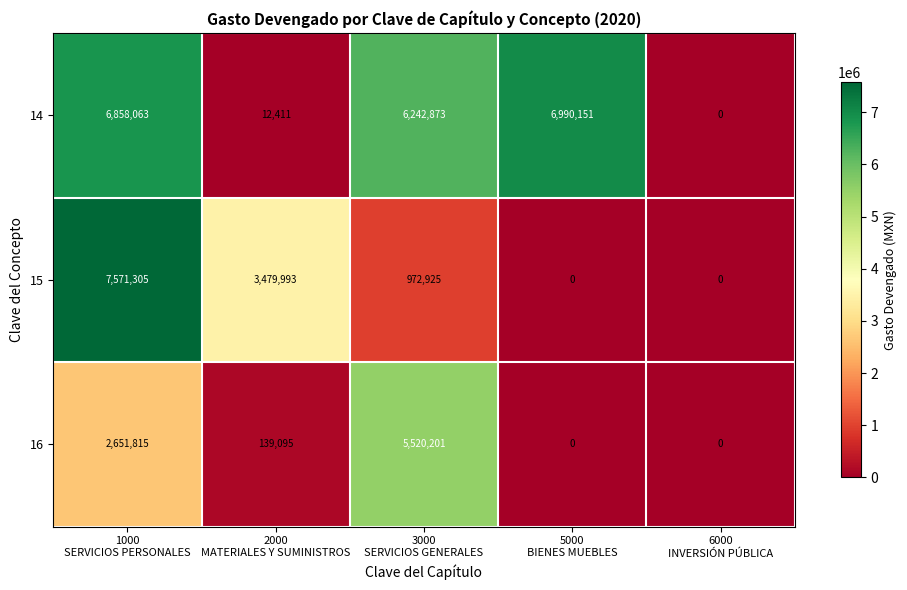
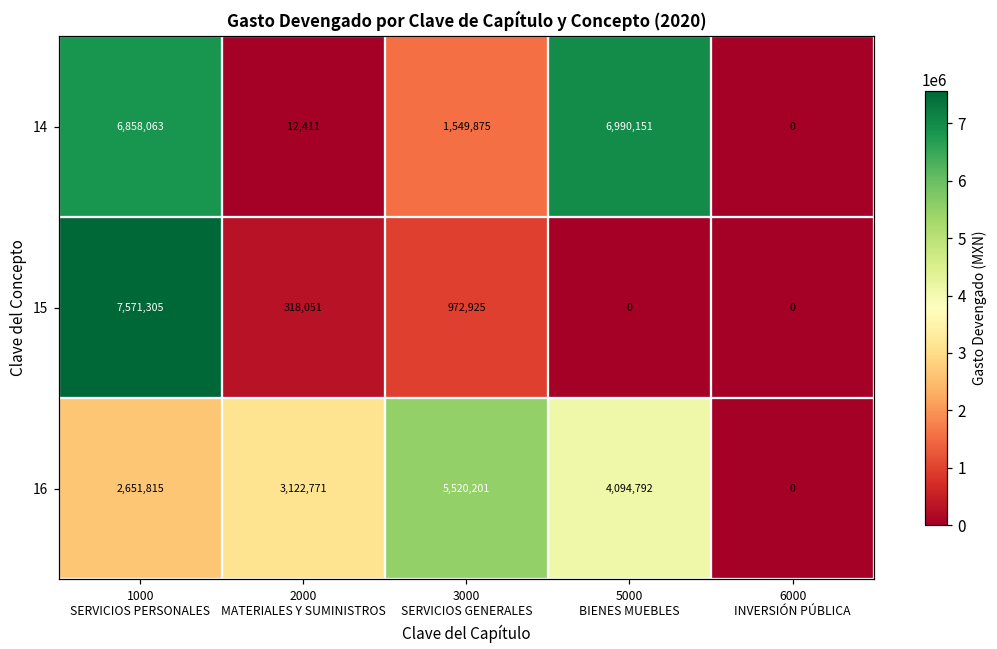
14, 3000 SERVICIOS GENERALES: 6,242,873 -> 1,549,875
15, 2000 MATERIALES Y SUMINISTROS: 3,479,993 -> 318,051
16, 2000 MATERIALES Y SUMINISTROS: 139,095 -> 3,122,771
16, 5000 BIENES MUEBLES: 0 -> 4,094,792
